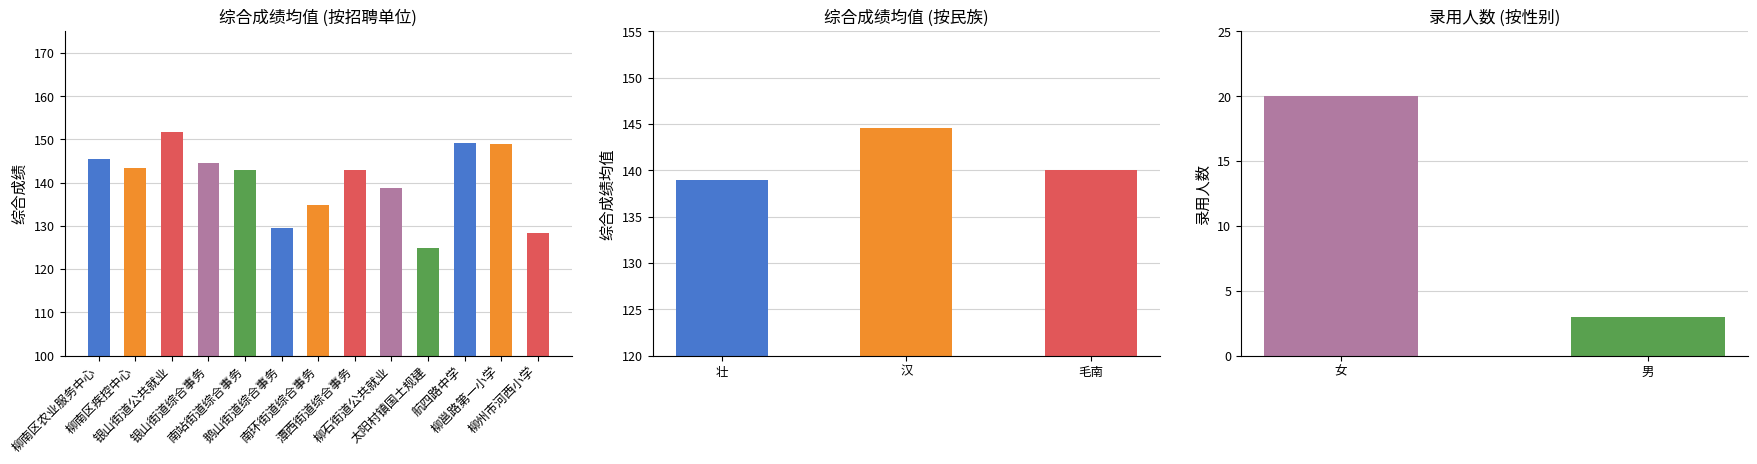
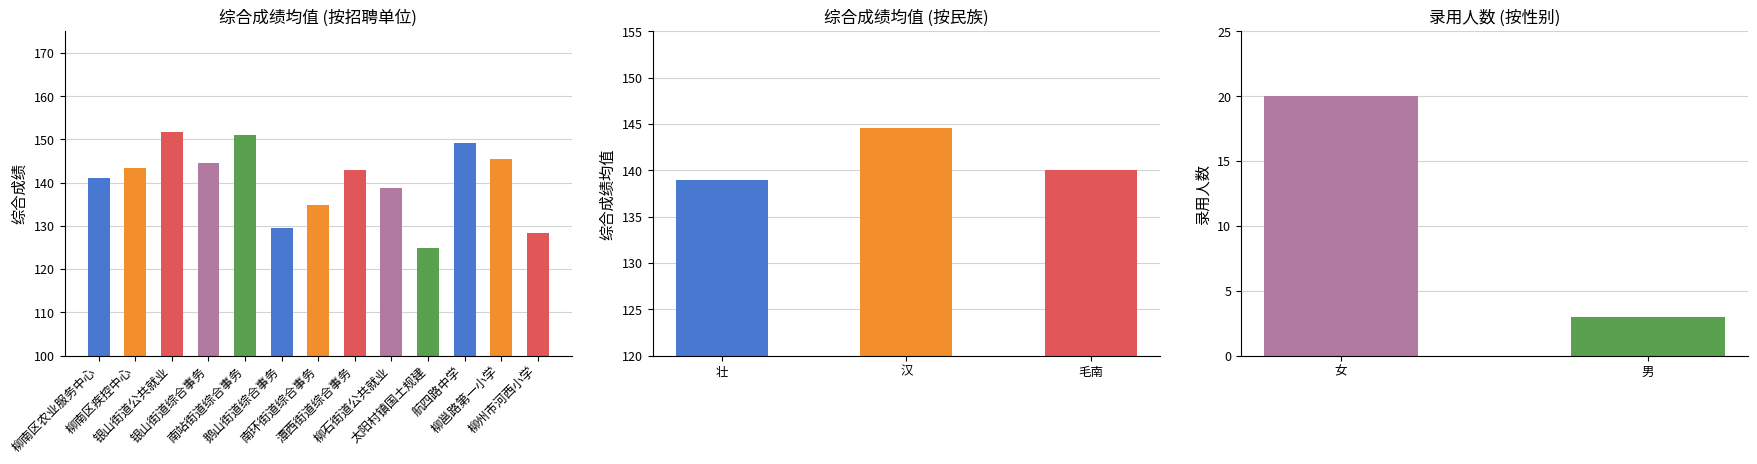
综合成绩均值 (按招聘单位), 柳南区农业服务中心: 145 -> 141
综合成绩均值 (按招聘单位), 南站街道综合事务: 143 -> 151
综合成绩均值 (按招聘单位), 柳邕路第一小学: 149 -> 146
